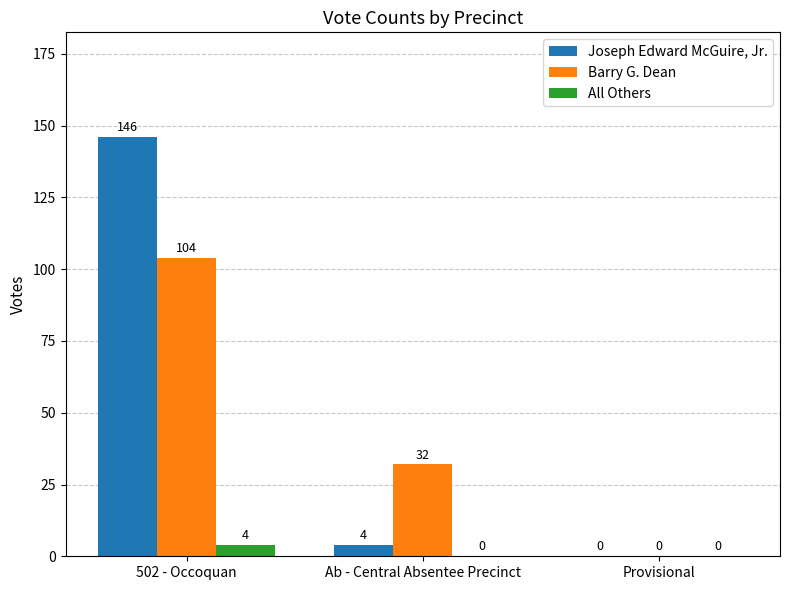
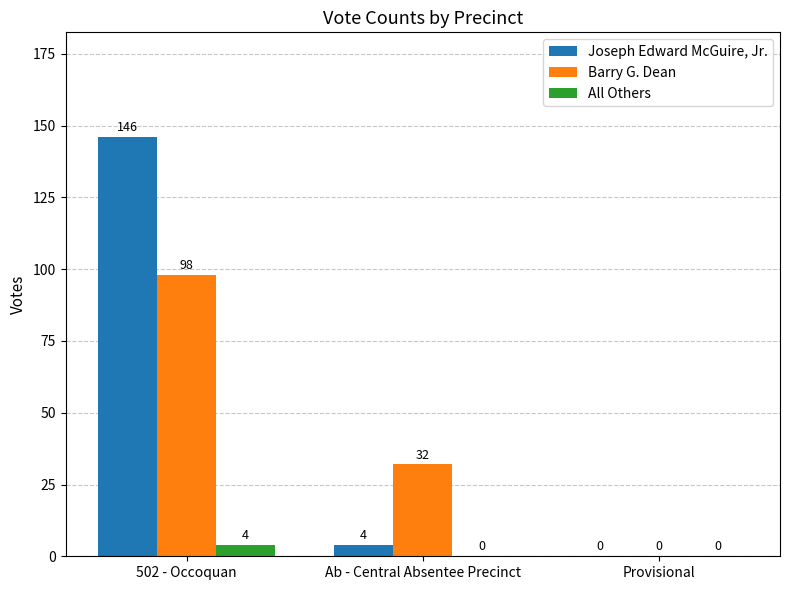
Barry G. Dean, 502 - Occoquan: 104 -> 98
